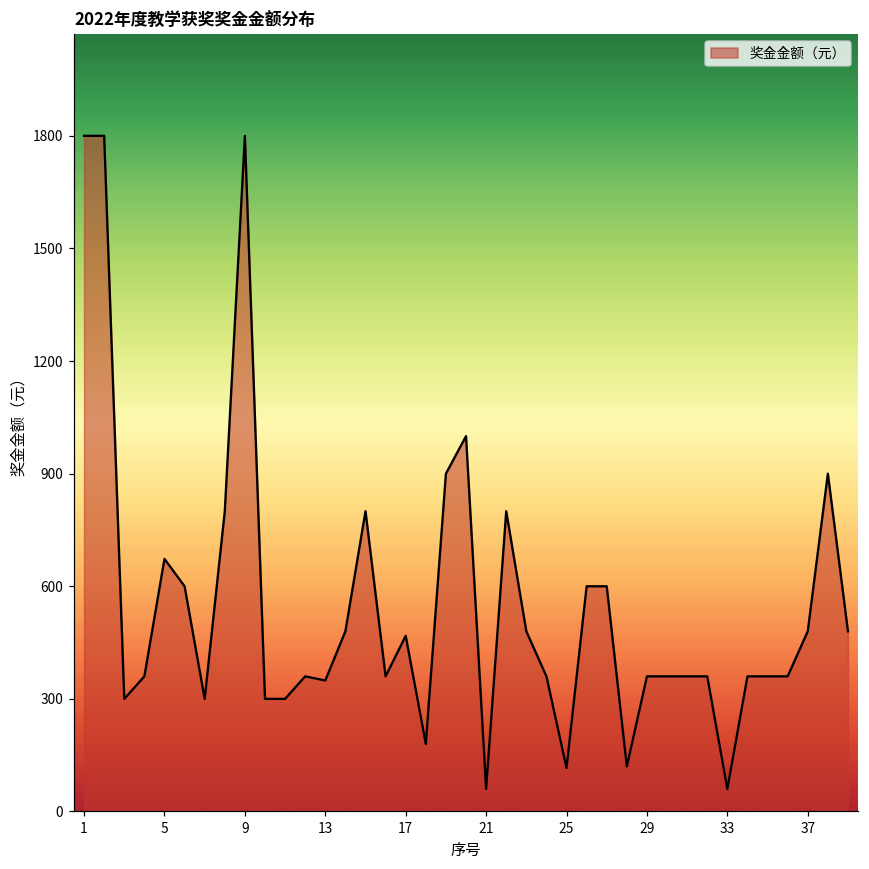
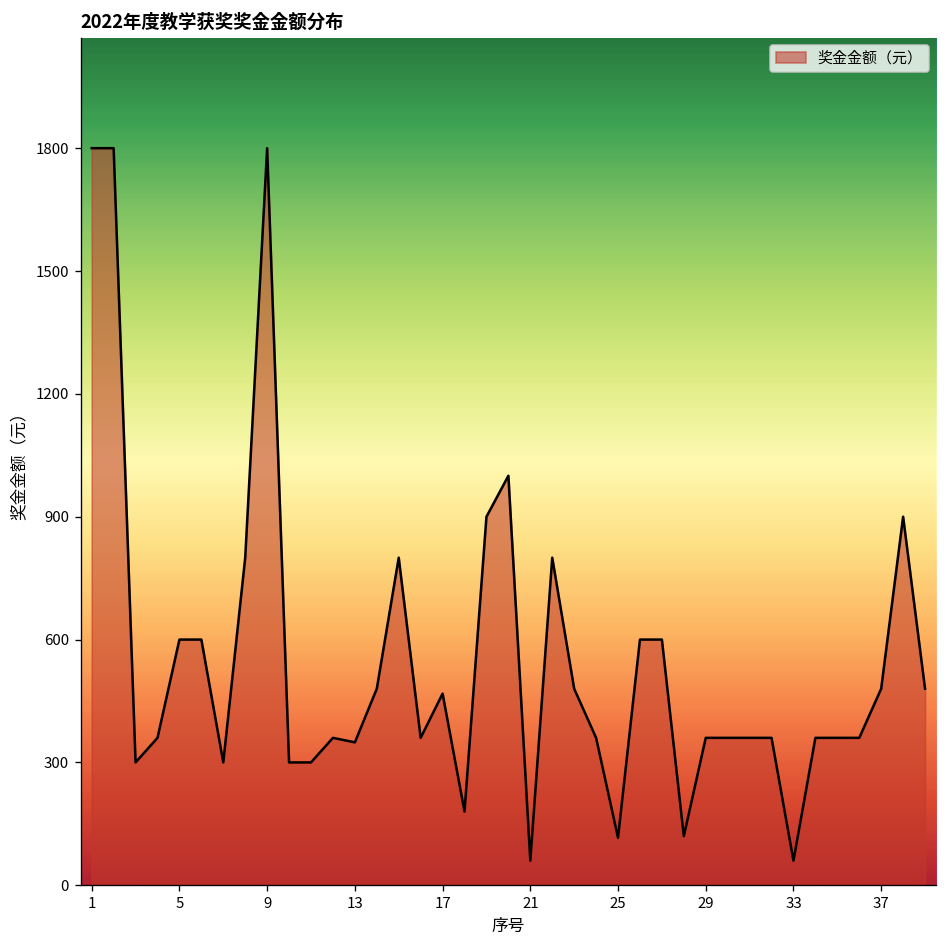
5: 670 -> 600
